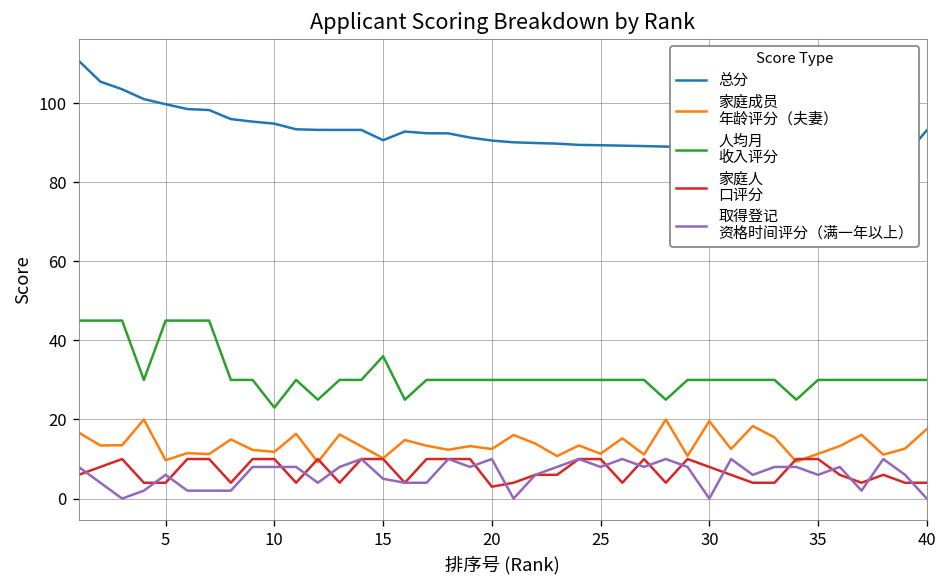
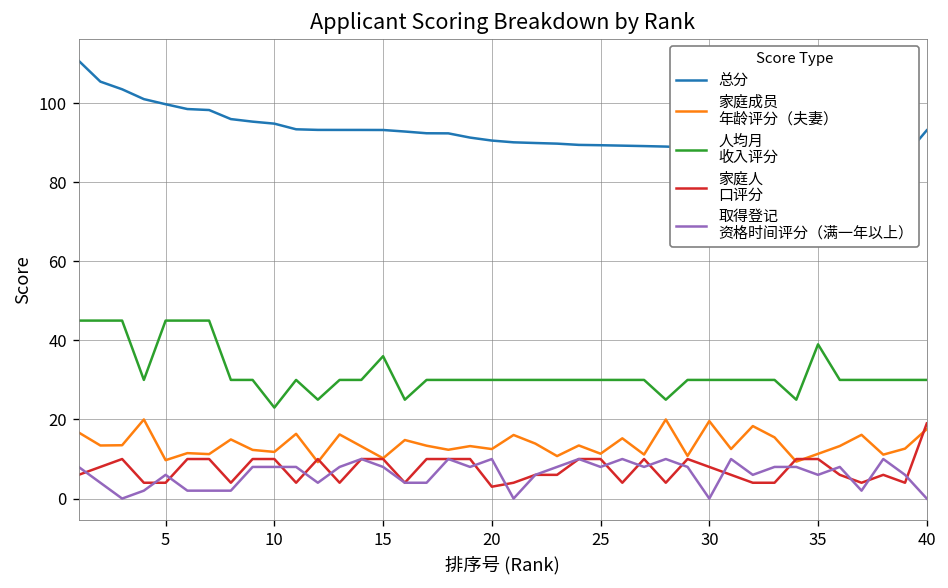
总分, 15: 91 -> 93
取得登记 资格时间评分（满一年以上）, 15: 5 -> 8
人均月 收入评分, 35: 30 -> 39
家庭人 口评分, 40: 4 -> 19
